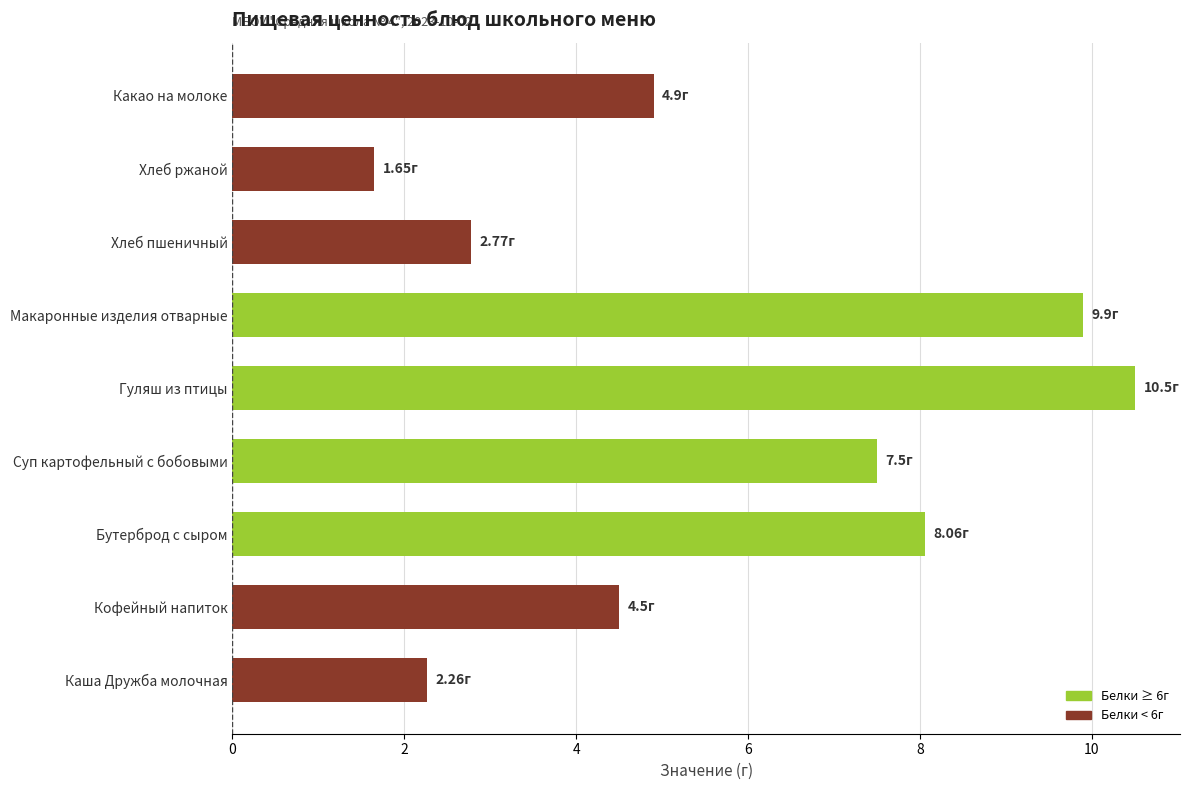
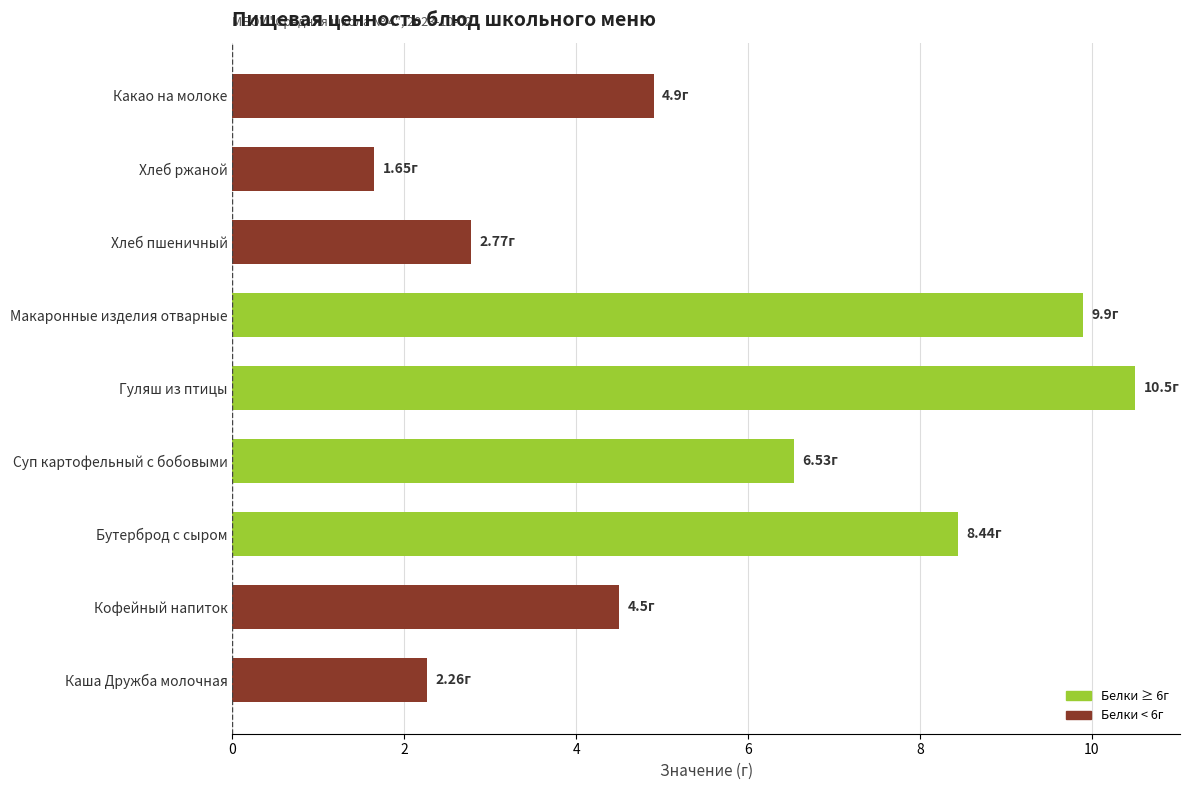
Суп картофельный с бобовыми: 7.5г -> 6.53г
Бутерброд с сыром: 8.06г -> 8.44г
